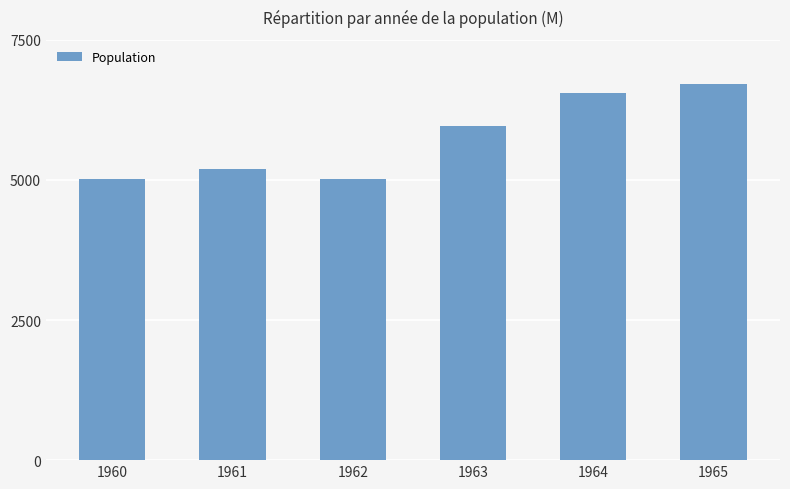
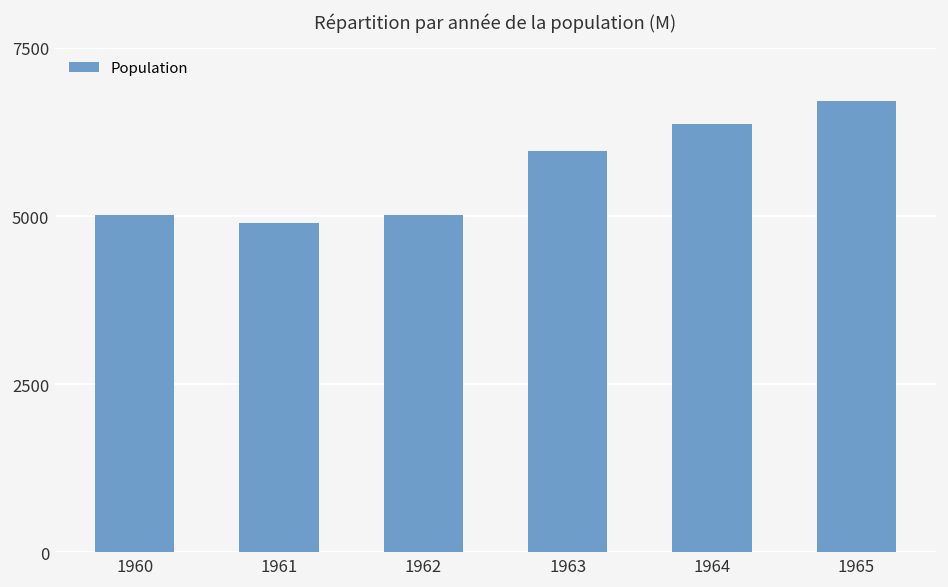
1961: 5200 -> 4900
1964: 6500 -> 6400
